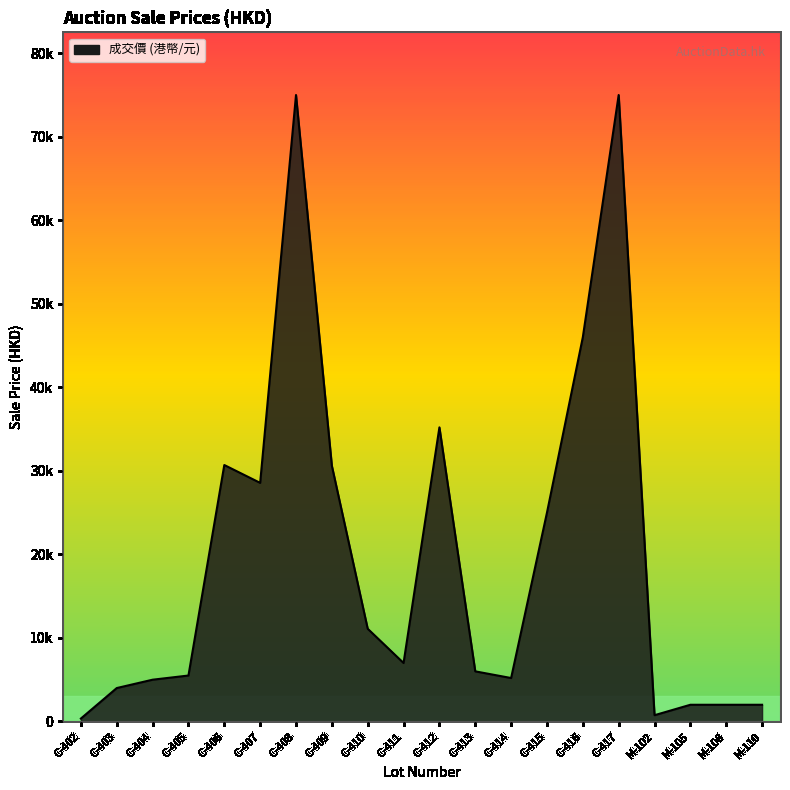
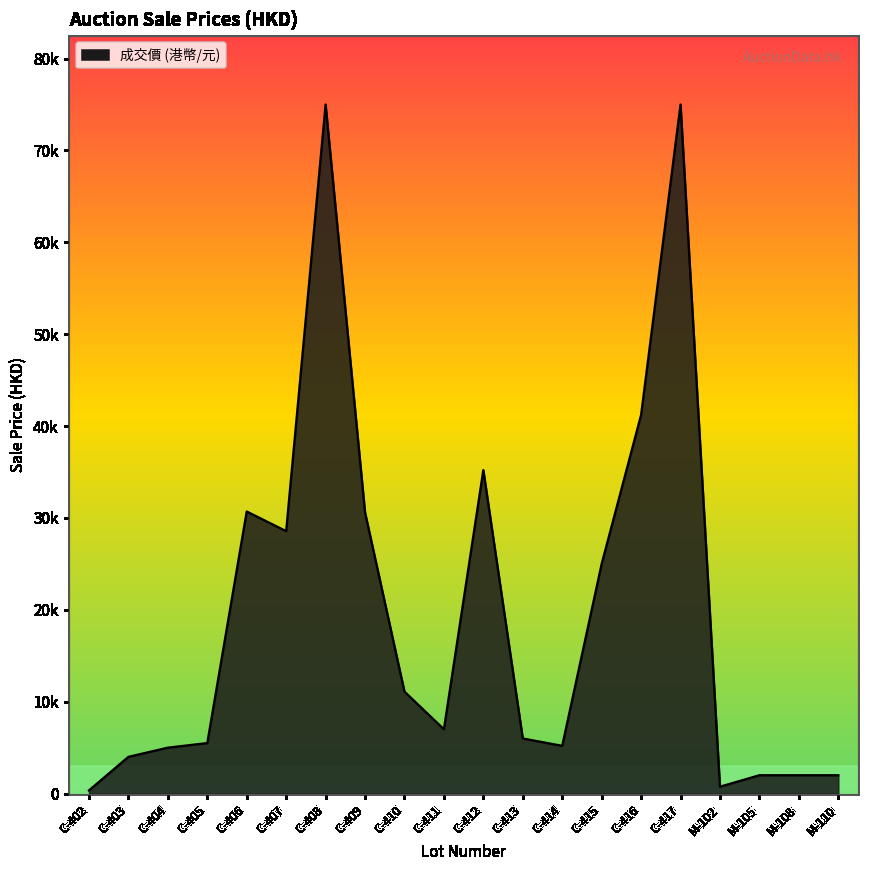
C-416: 46000 -> 41000
